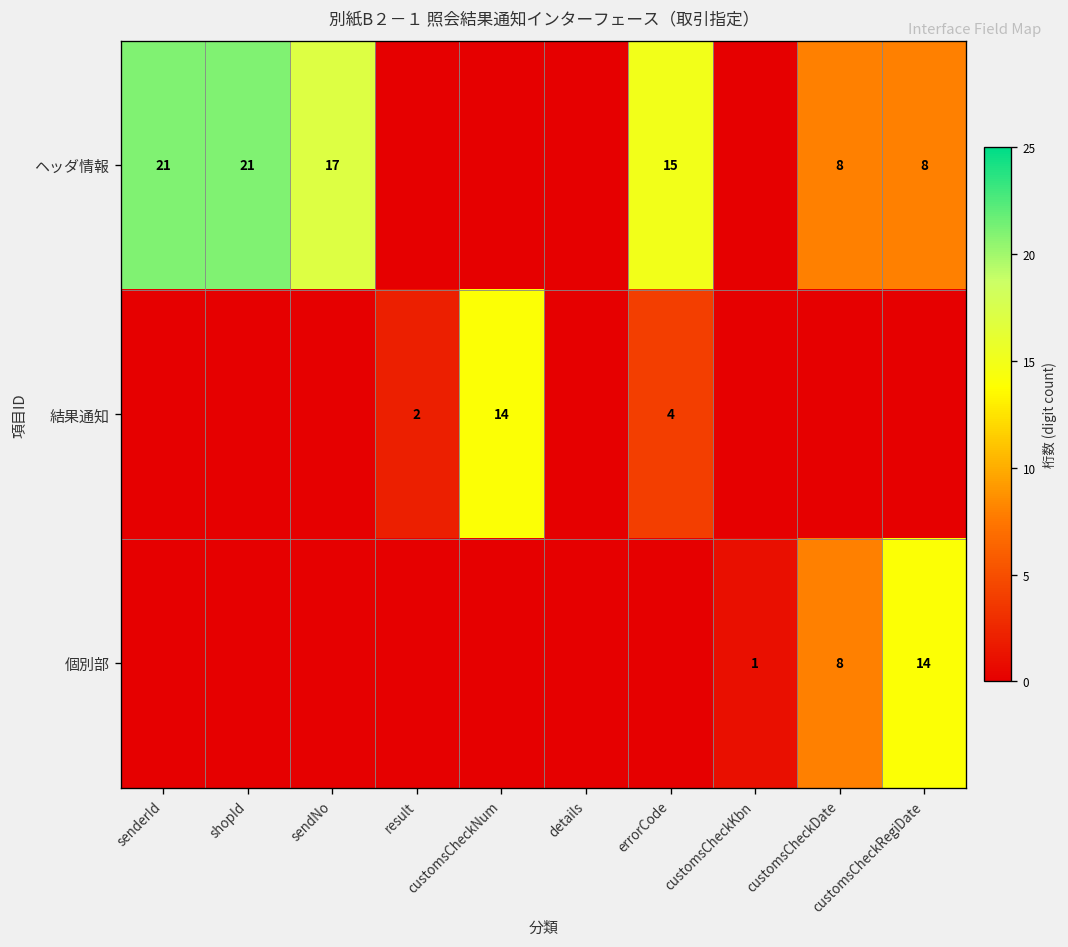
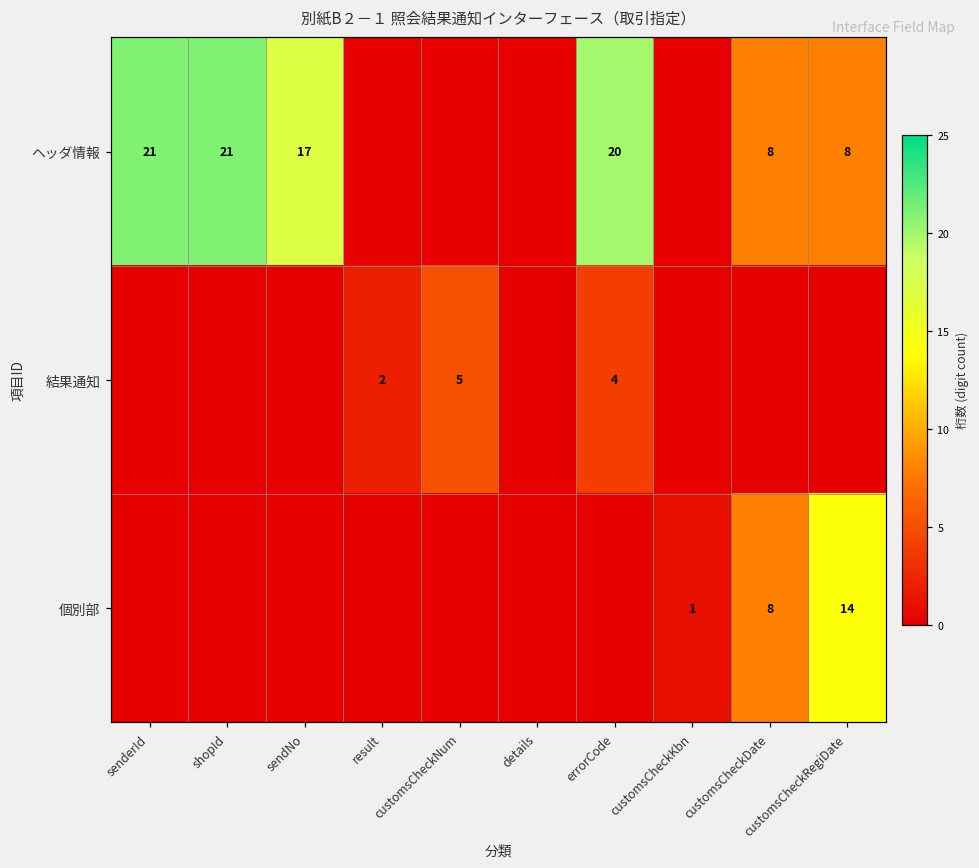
ヘッダ情報, errorCode: 15 -> 20
結果通知, customsCheckNum: 14 -> 5
